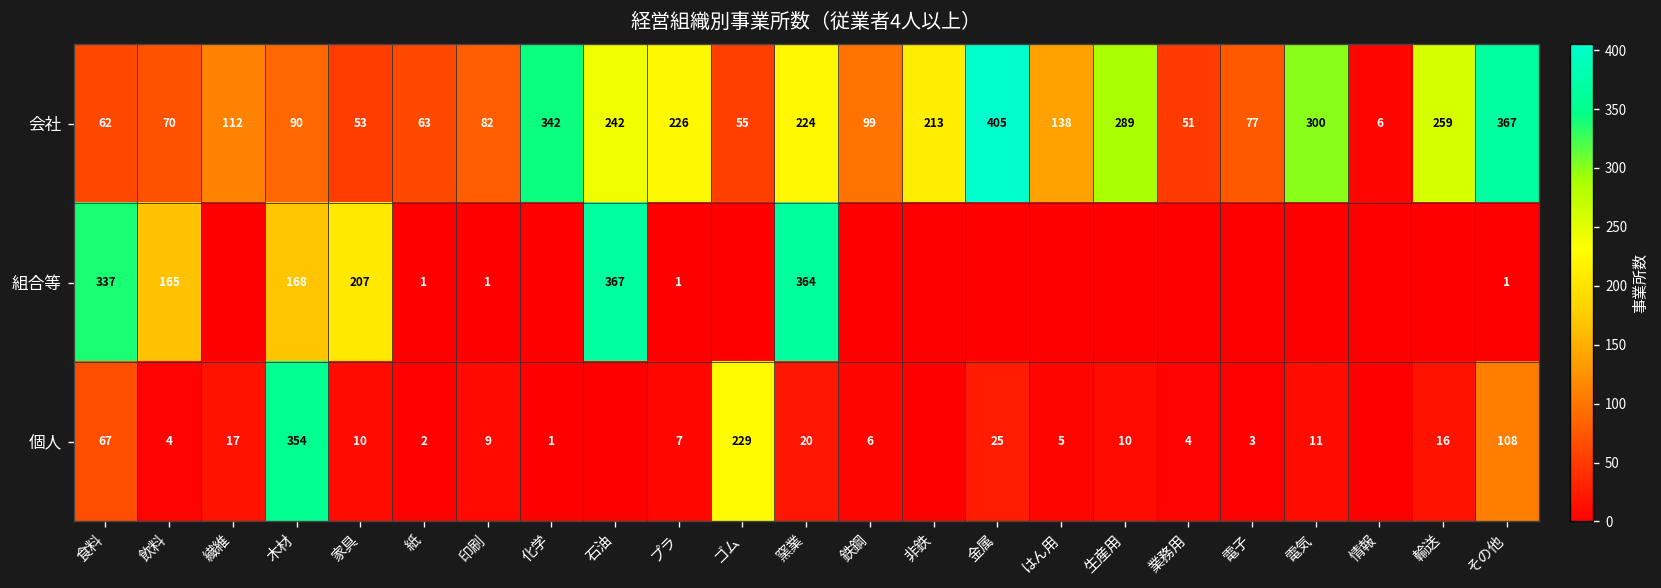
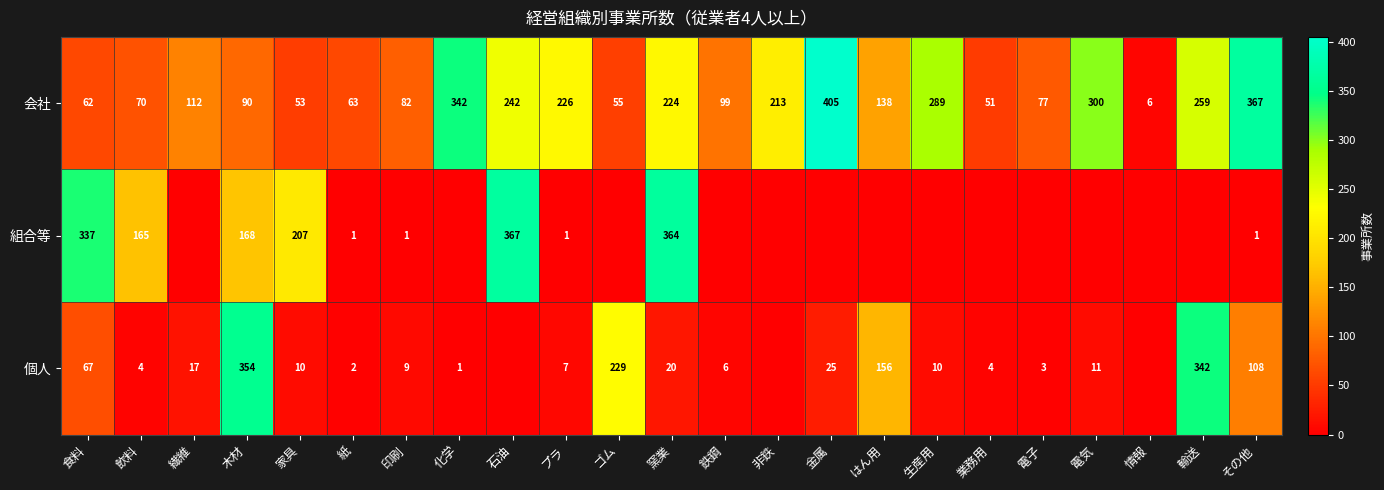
個人, はん用: 5 -> 156
個人, 輸送: 16 -> 342
